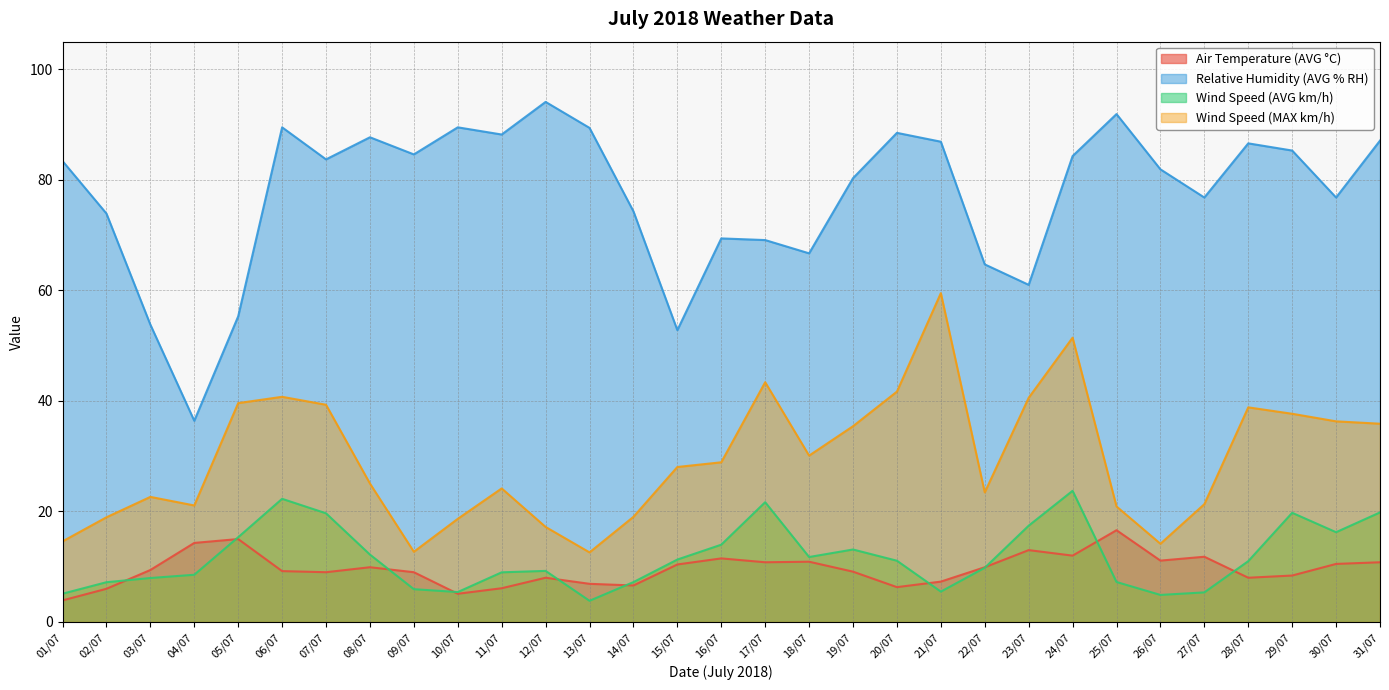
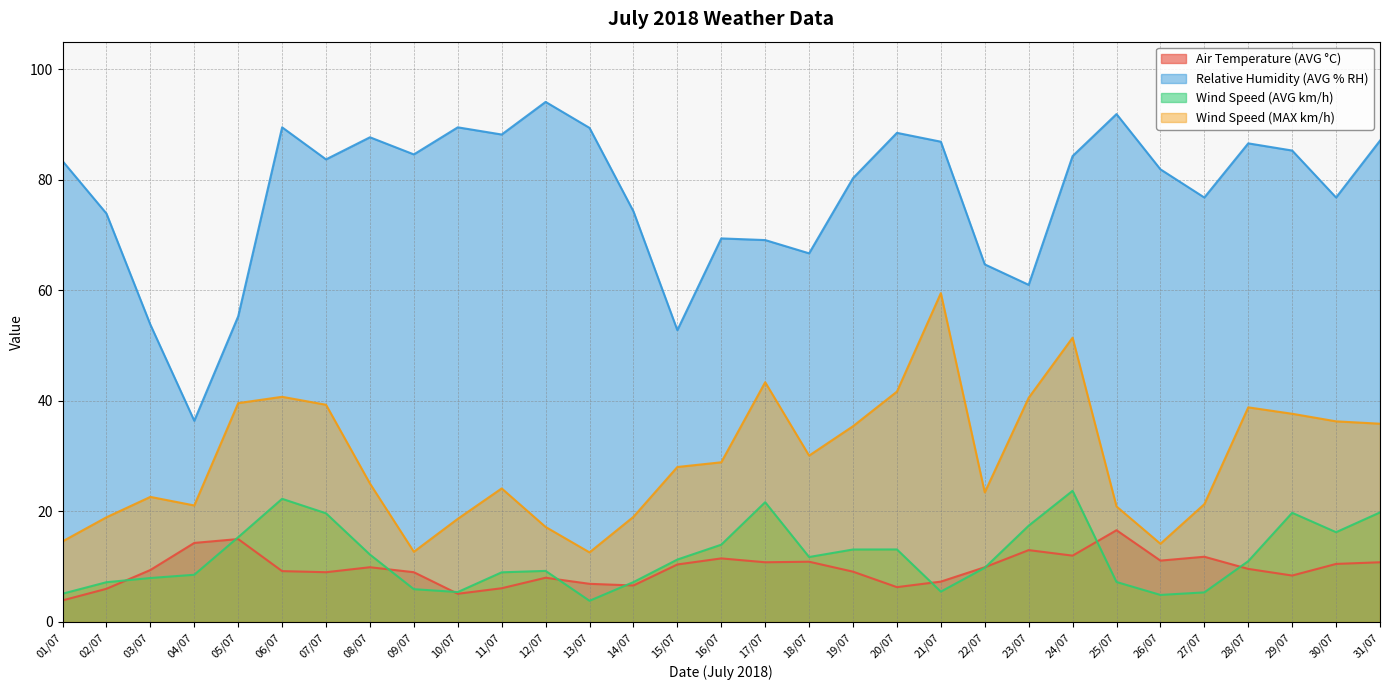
Wind Speed (AVG km/h), 20/07: 11 -> 13
Air Temperature (AVG °C), 28/07: 8 -> 10
